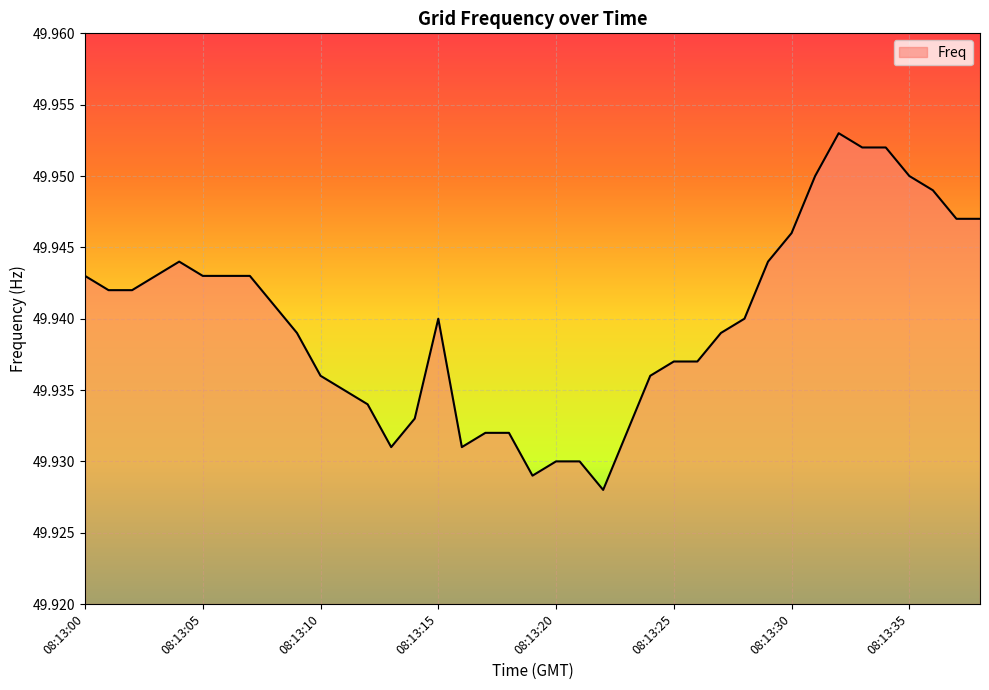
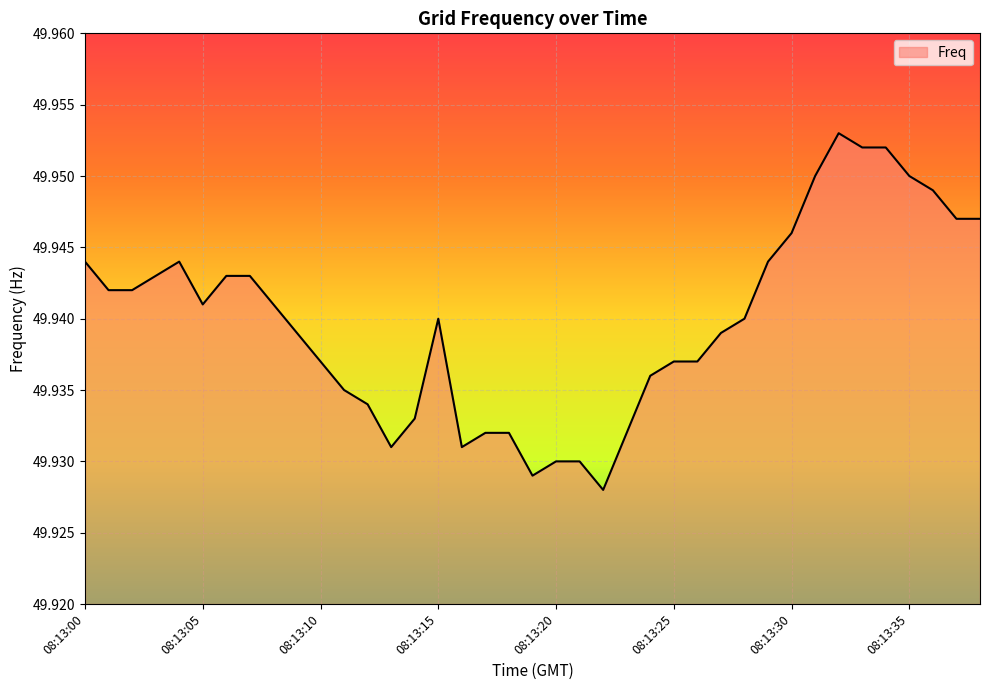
08:13:00: 49.943 -> 49.944
08:13:05: 49.943 -> 49.941
08:13:10: 49.936 -> 49.937
